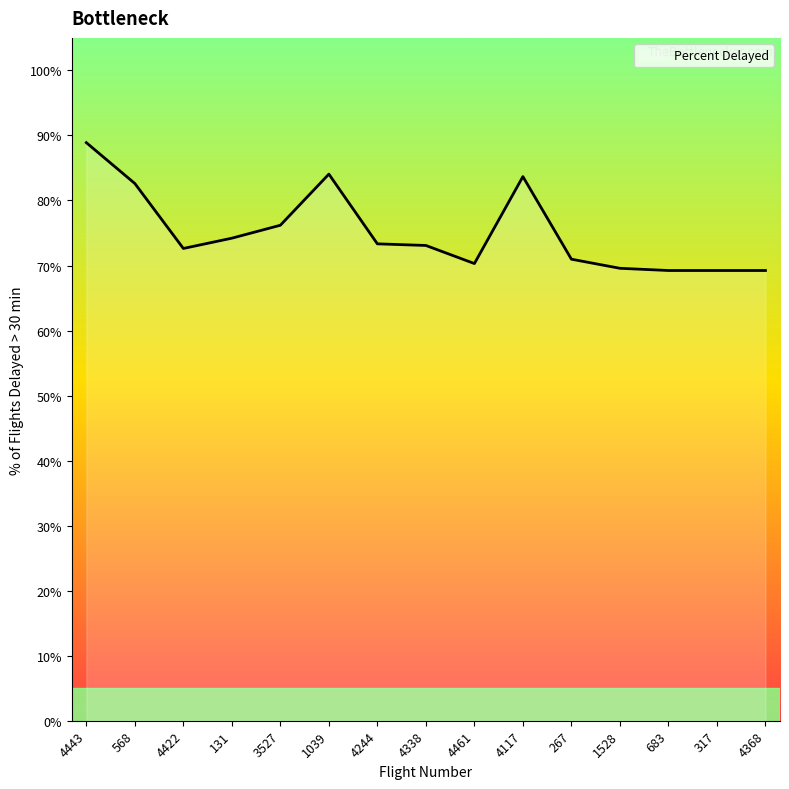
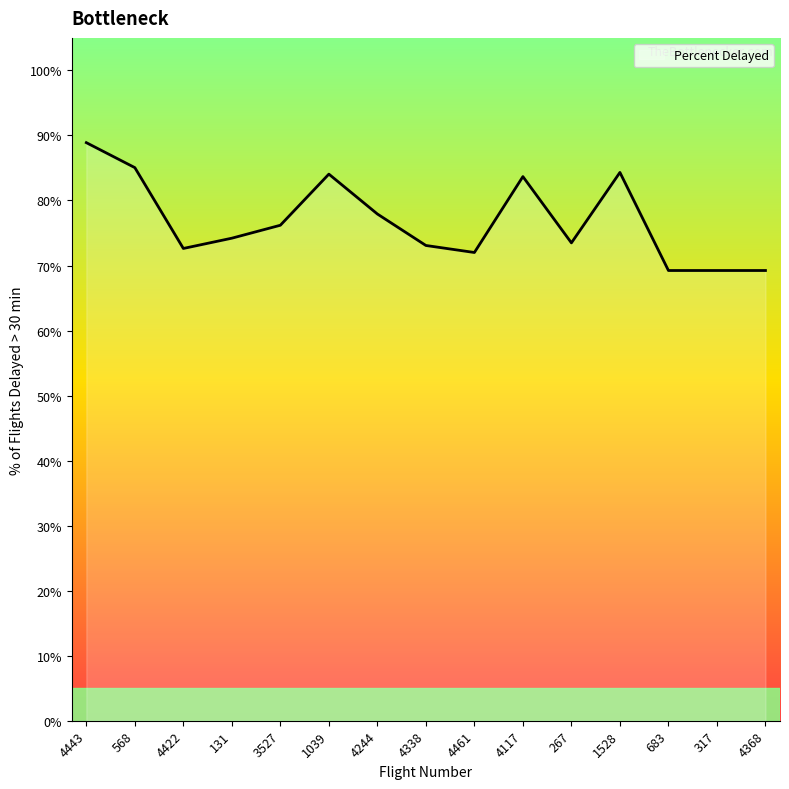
568: 83% -> 85%
4244: 73% -> 78%
4461: 70% -> 72%
267: 71% -> 73%
1528: 70% -> 84%
